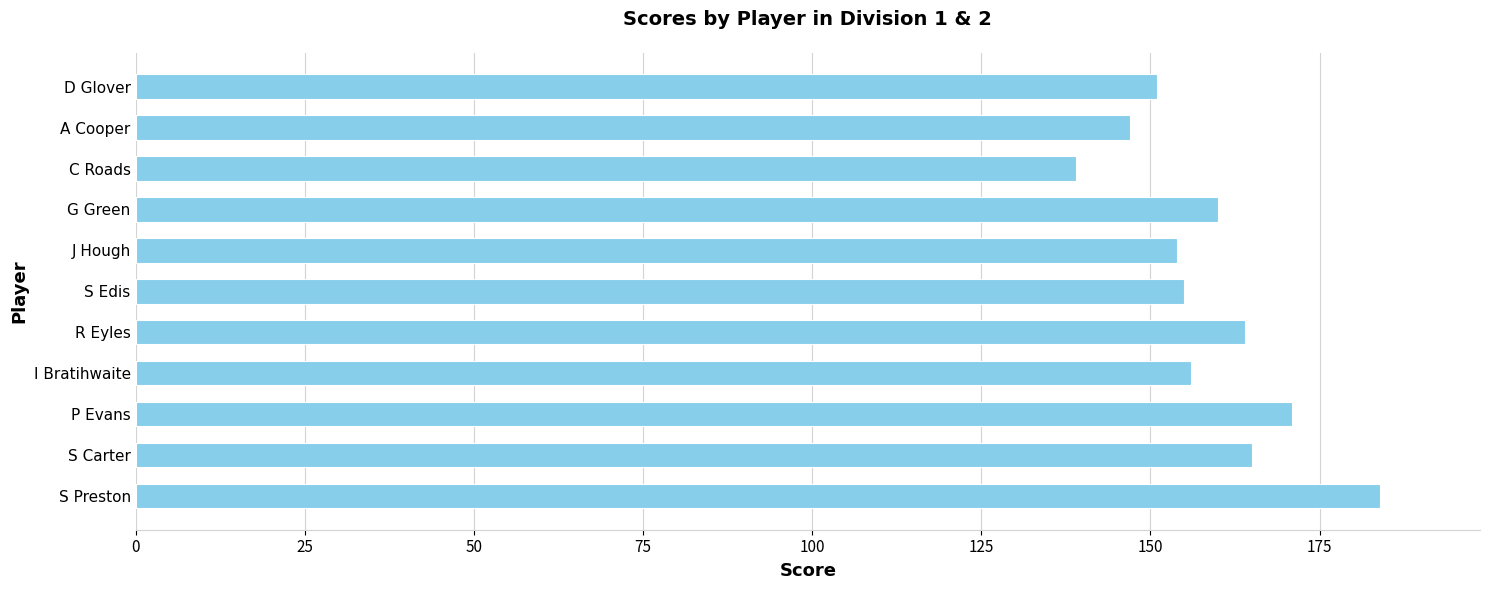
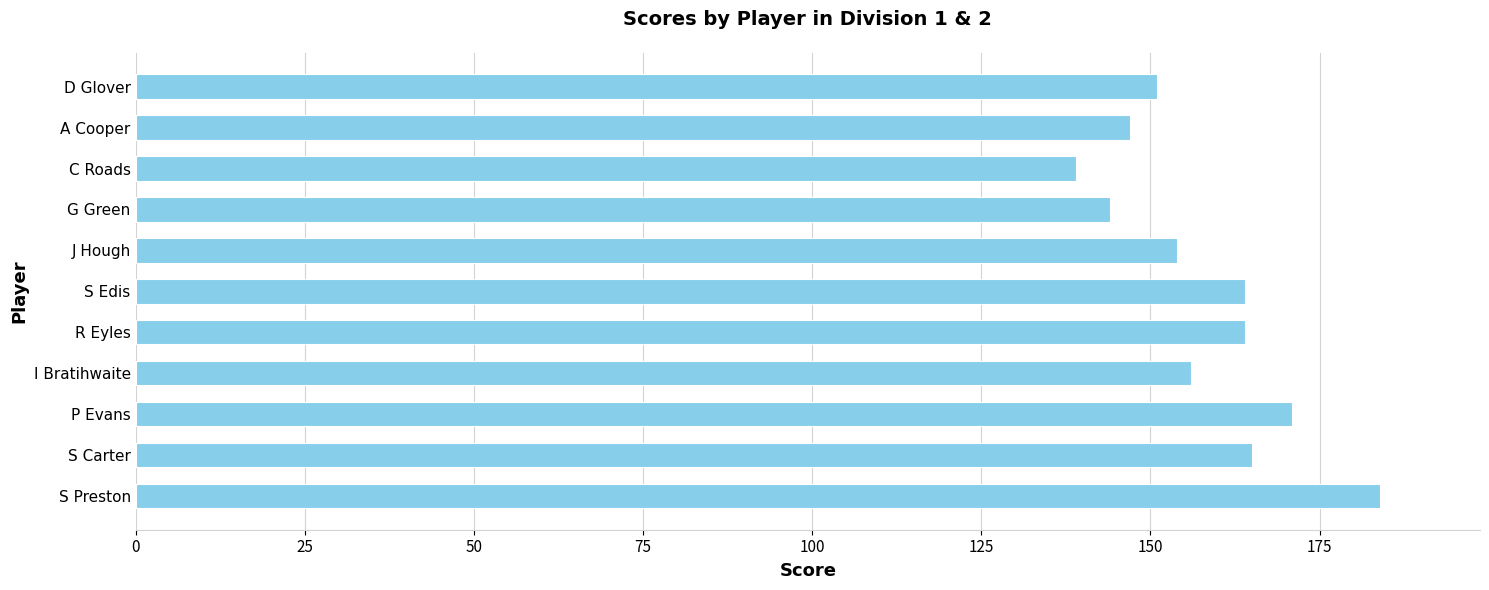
G Green: 160 -> 144
S Edis: 155 -> 164
